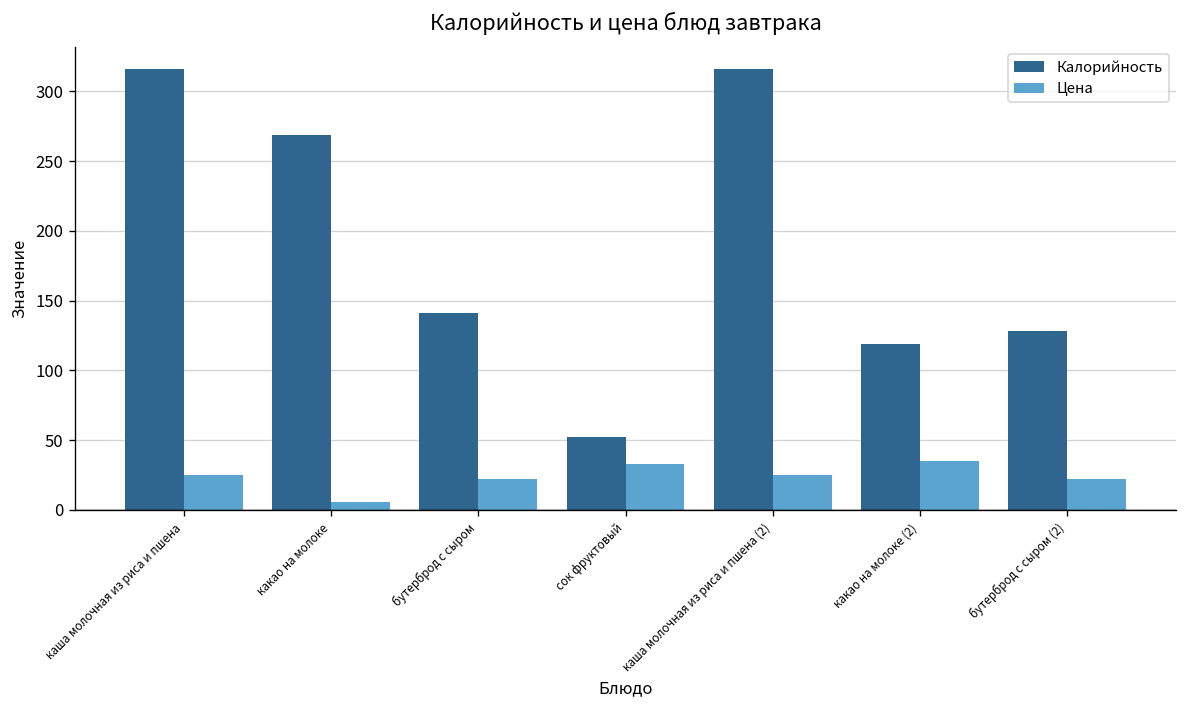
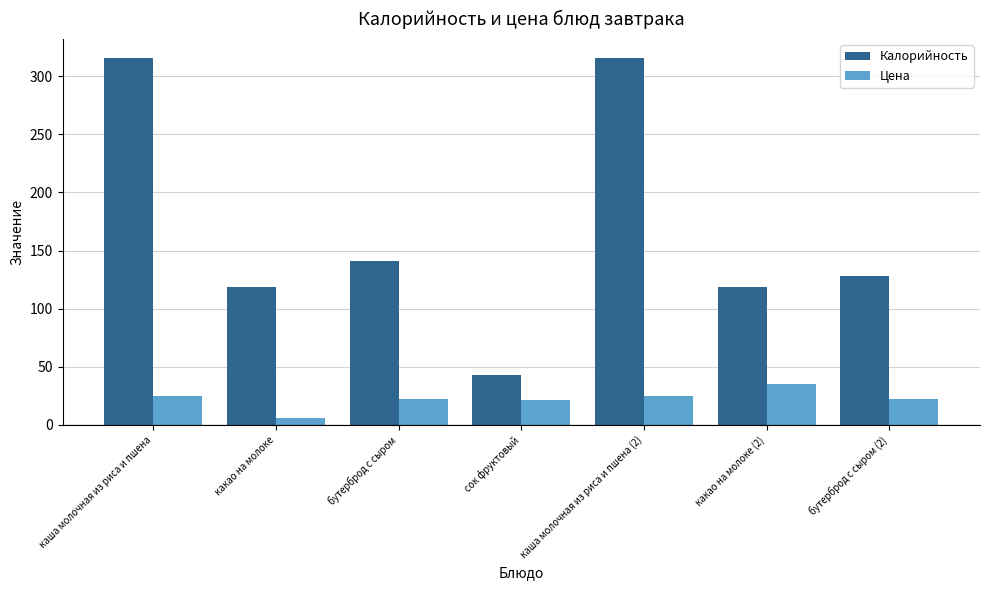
Калорийность, какао на молоке: 269 -> 119
Калорийность, сок фруктовый: 52 -> 43
Цена, сок фруктовый: 33 -> 22
